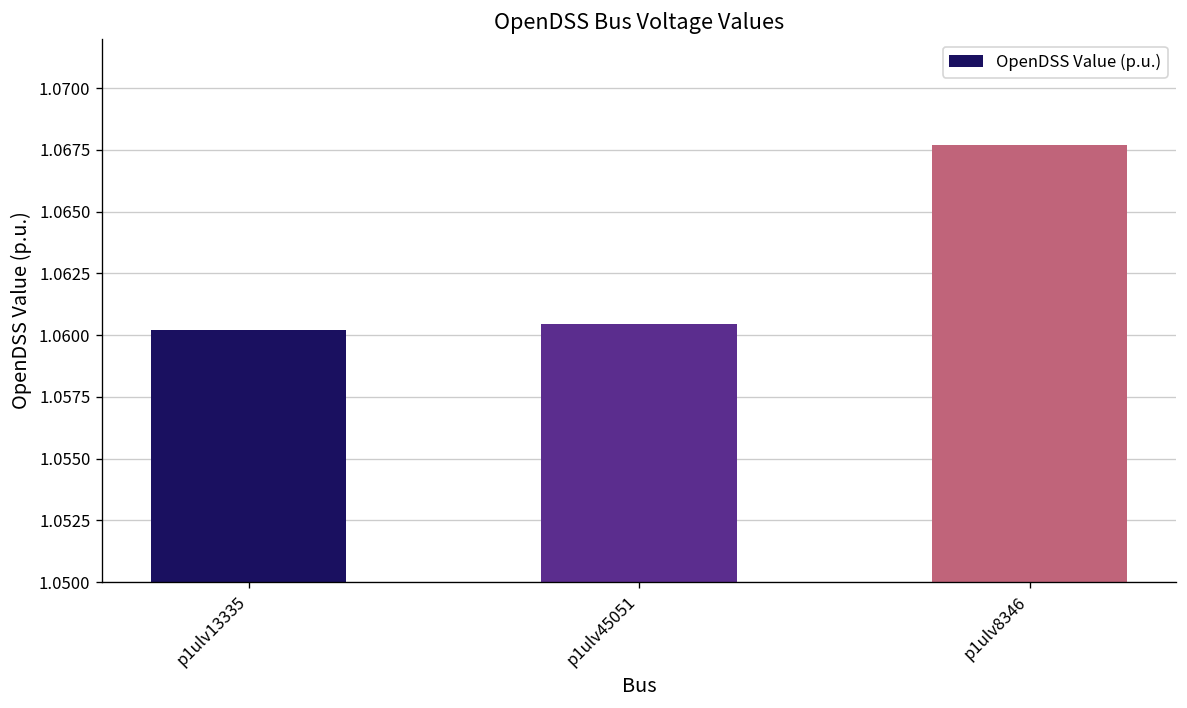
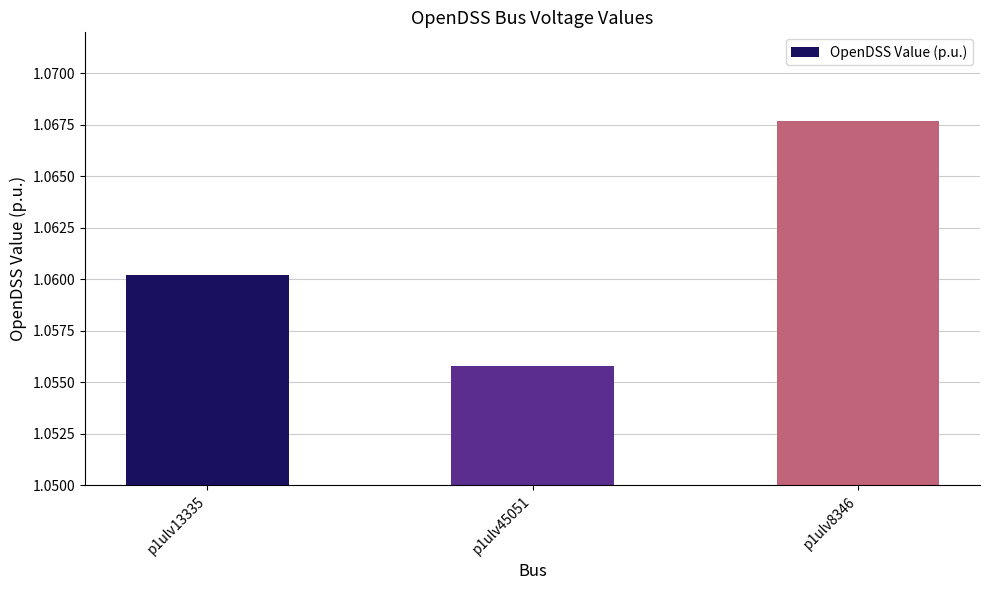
p1ulv45051: 1.0605 -> 1.0558
